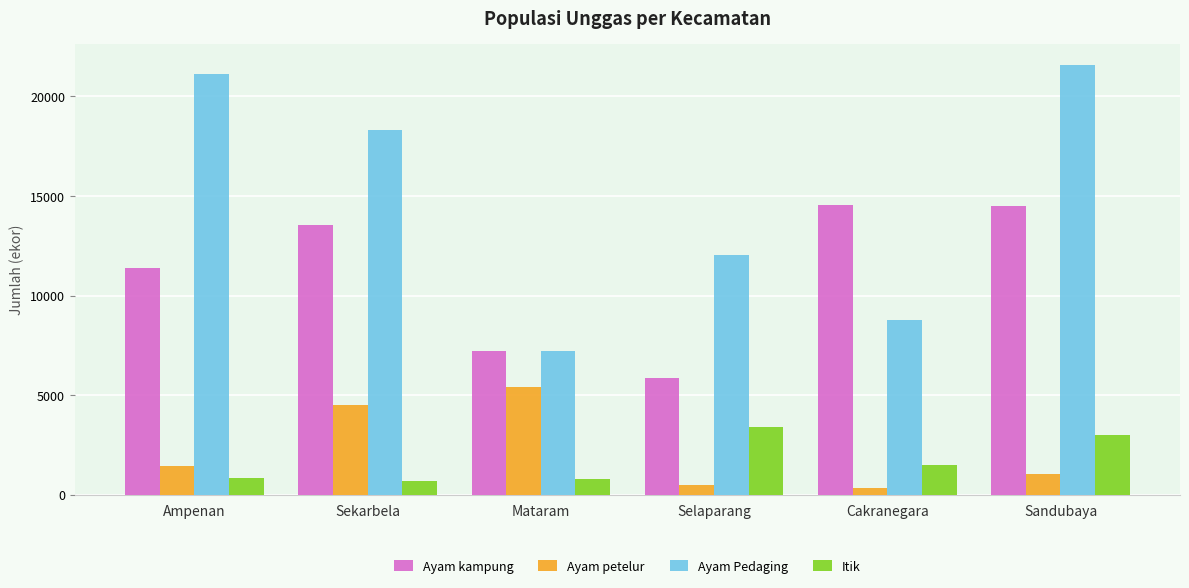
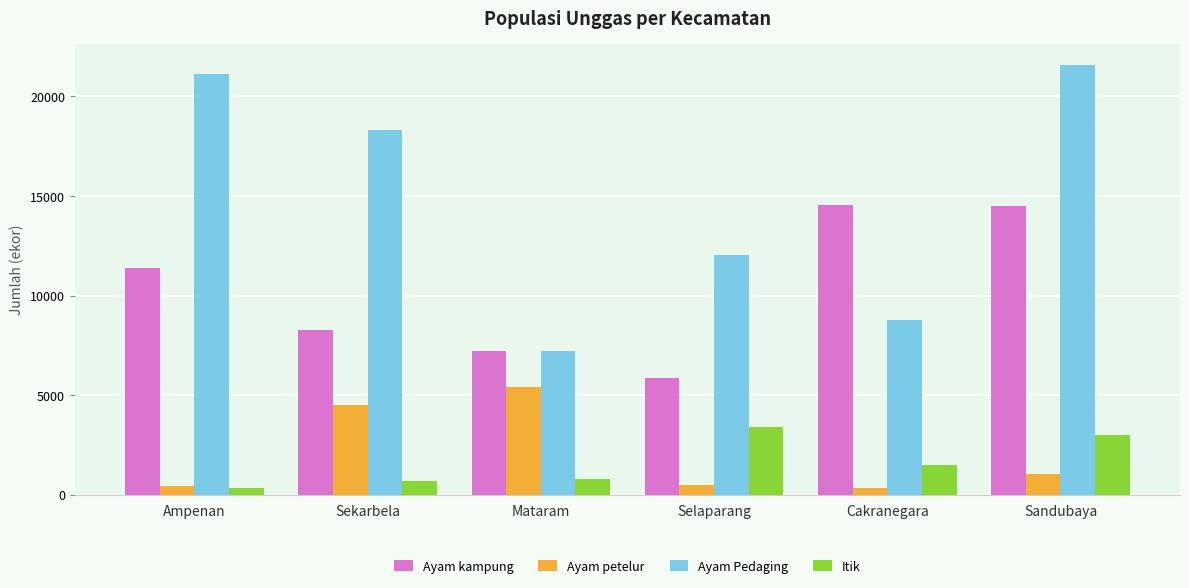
Ayam petelur, Ampenan: 1400 -> 400
Itik, Ampenan: 800 -> 300
Ayam kampung, Sekarbela: 13500 -> 8200
